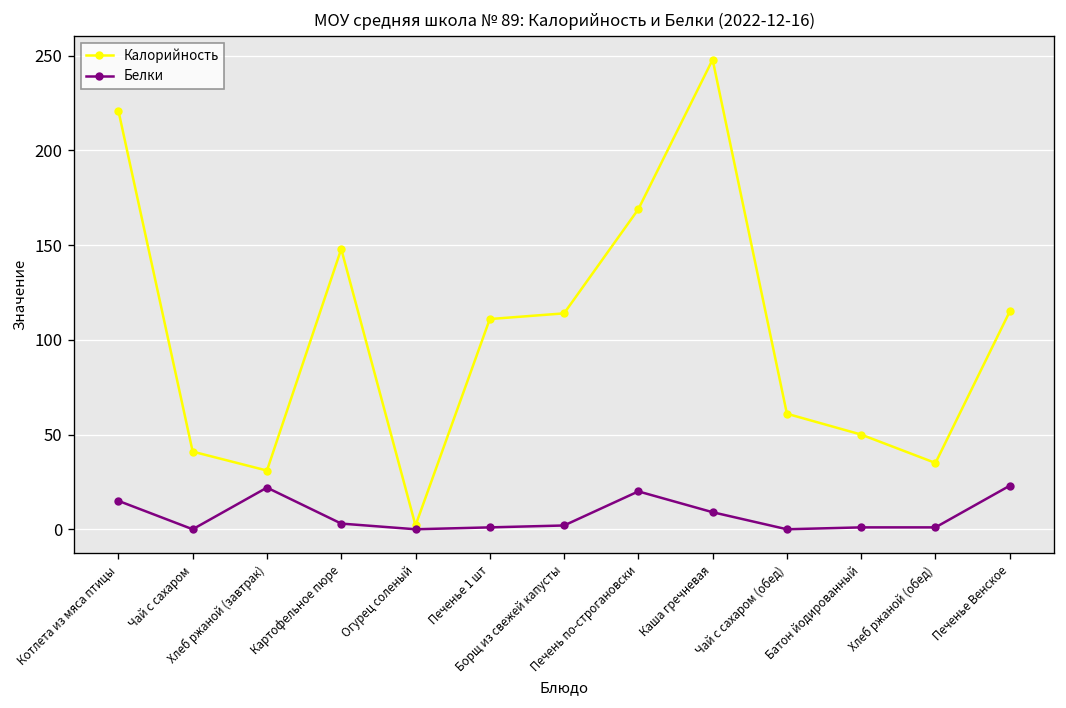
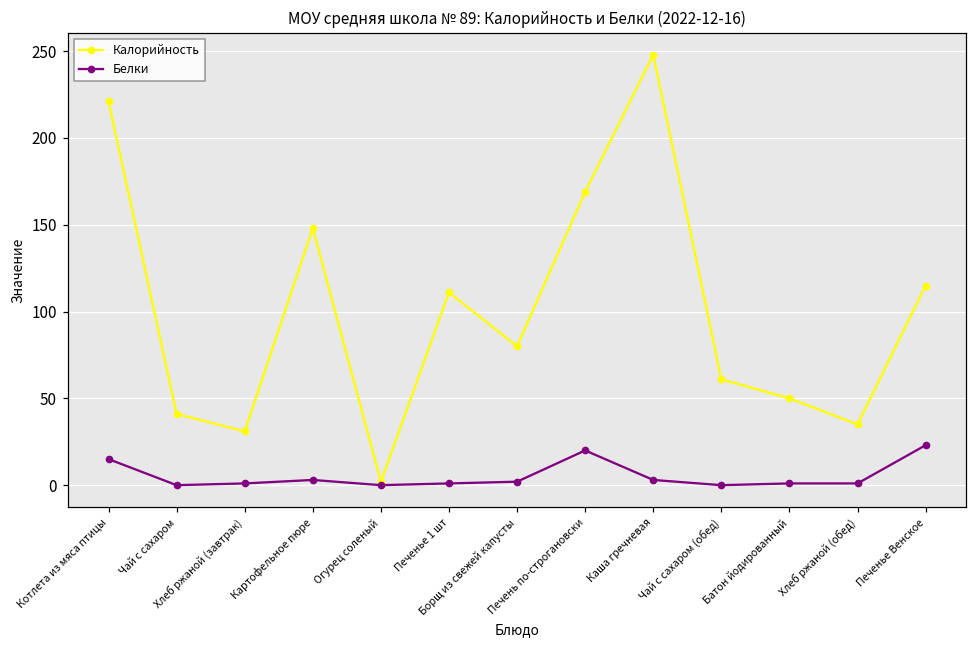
Белки, Хлеб ржаной (завтрак): 22 -> 1
Калорийность, Борщ из свежей капусты: 114 -> 80
Белки, Каша гречневая: 9 -> 3
